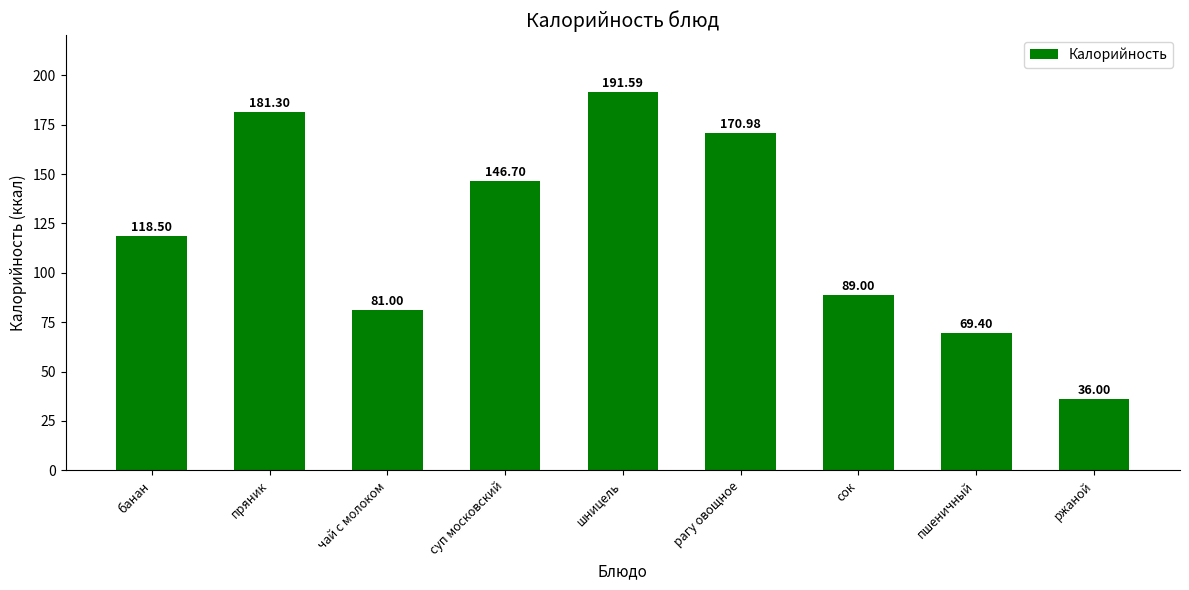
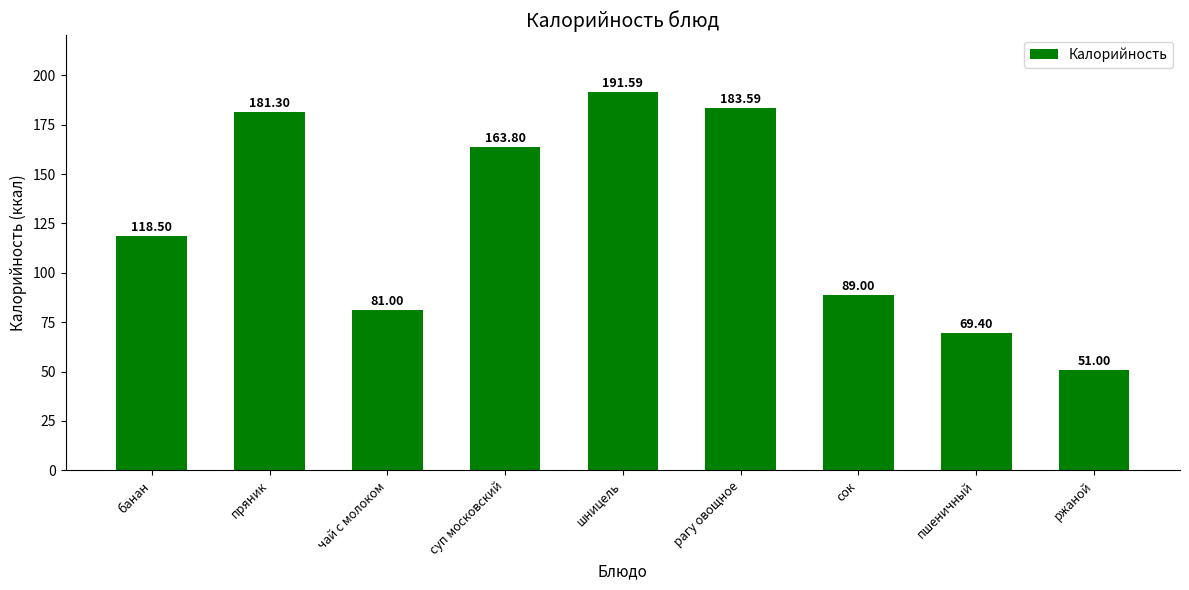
суп московский: 146.70 -> 163.80
рагу овощное: 170.98 -> 183.59
ржаной: 36.00 -> 51.00
